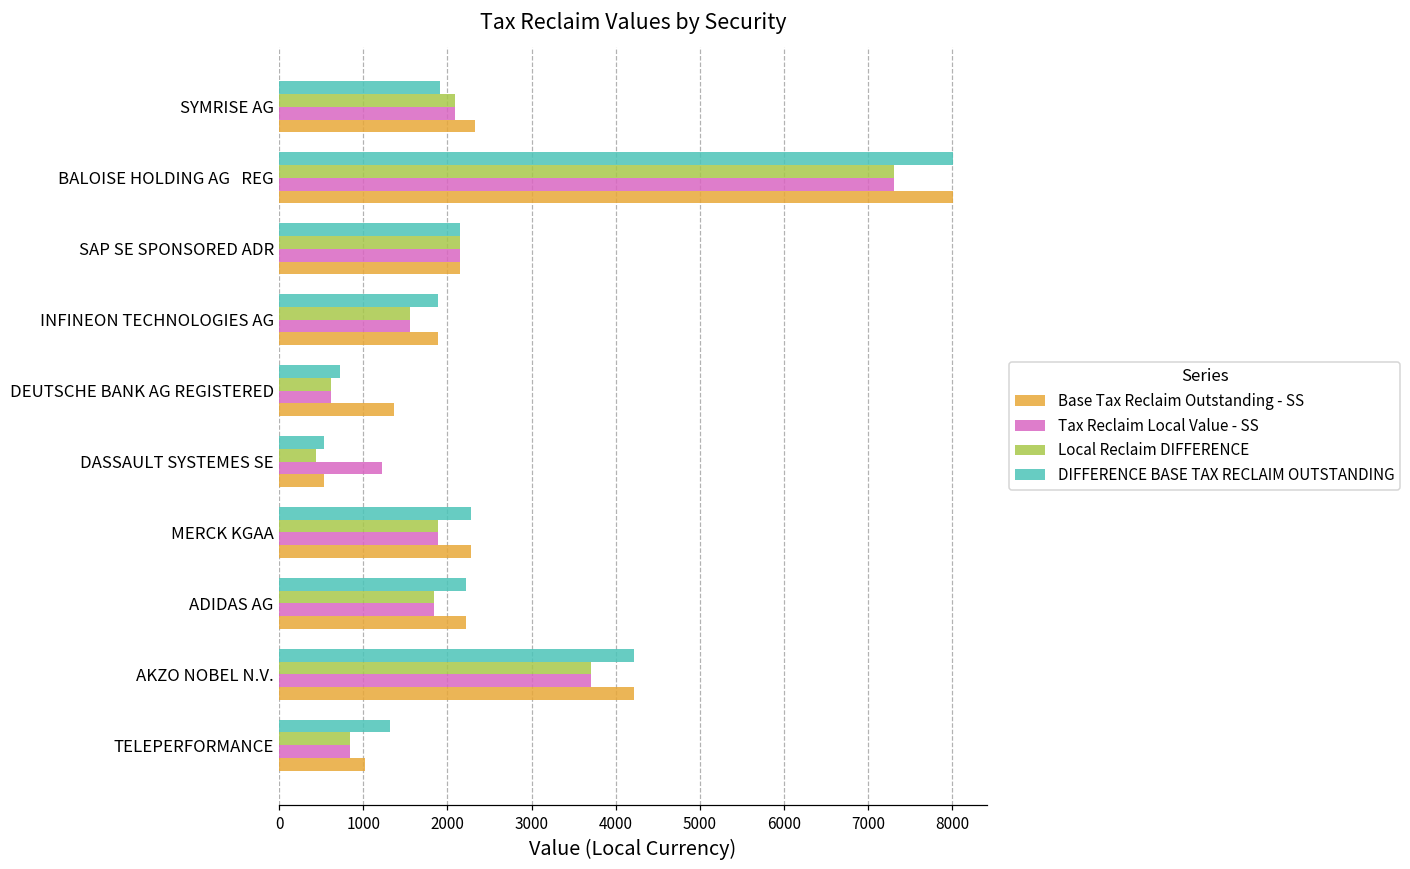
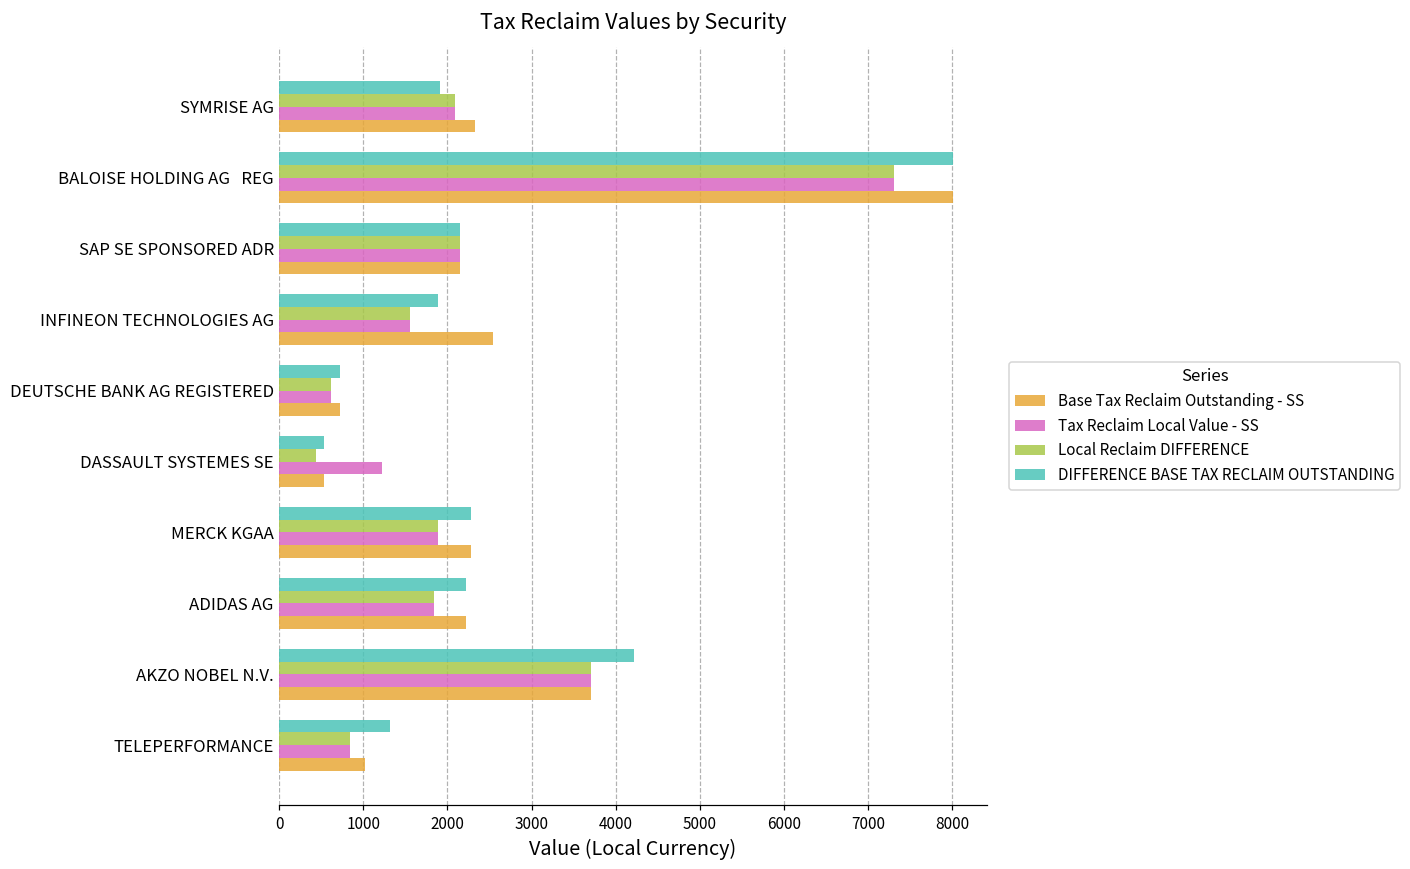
Base Tax Reclaim Outstanding - SS, INFINEON TECHNOLOGIES AG: 1900 -> 2500
Base Tax Reclaim Outstanding - SS, DEUTSCHE BANK AG REGISTERED: 1400 -> 700
Base Tax Reclaim Outstanding - SS, AKZO NOBEL N.V.: 4200 -> 3700
